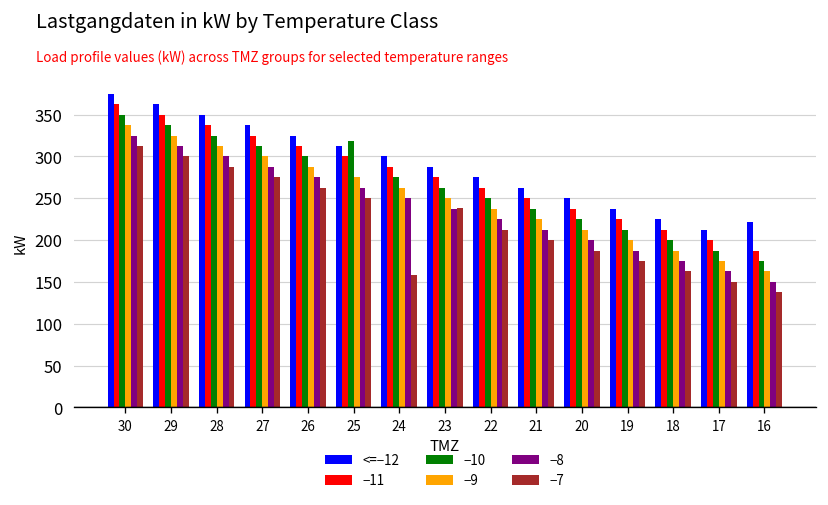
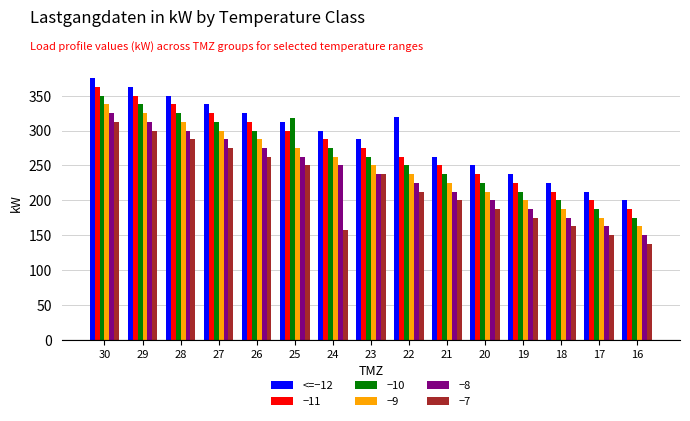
<=−12, 22: 280 -> 320
<=−12, 16: 220 -> 200
